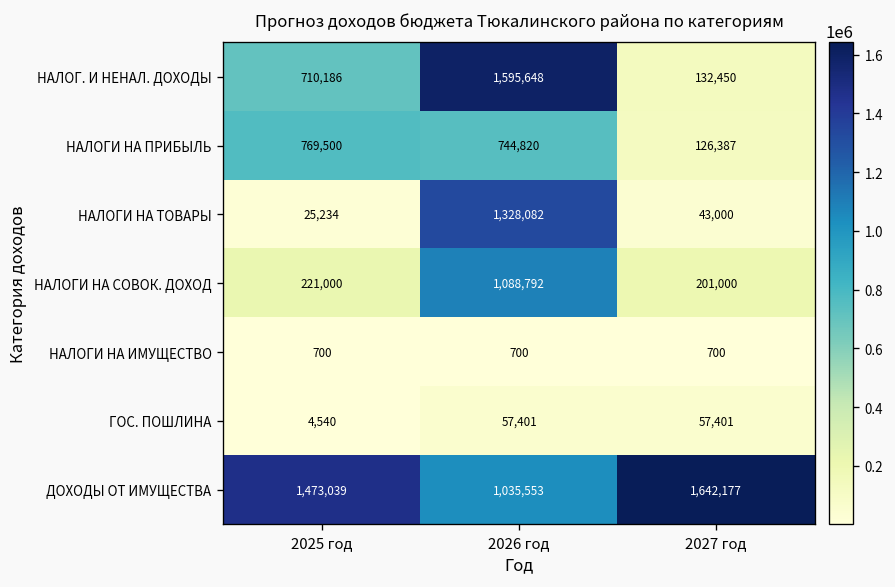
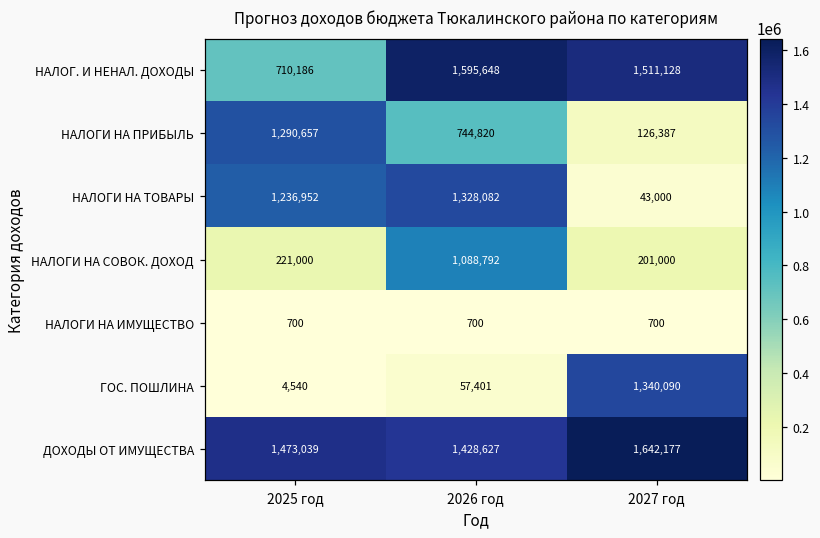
НАЛОГ. И НЕНАЛ. ДОХОДЫ, 2027 год: 132,450 -> 1,511,128
НАЛОГИ НА ПРИБЫЛЬ, 2025 год: 769,500 -> 1,290,657
НАЛОГИ НА ТОВАРЫ, 2025 год: 25,234 -> 1,236,952
ГОС. ПОШЛИНА, 2027 год: 57,401 -> 1,340,090
ДОХОДЫ ОТ ИМУЩЕСТВА, 2026 год: 1,035,553 -> 1,428,627
